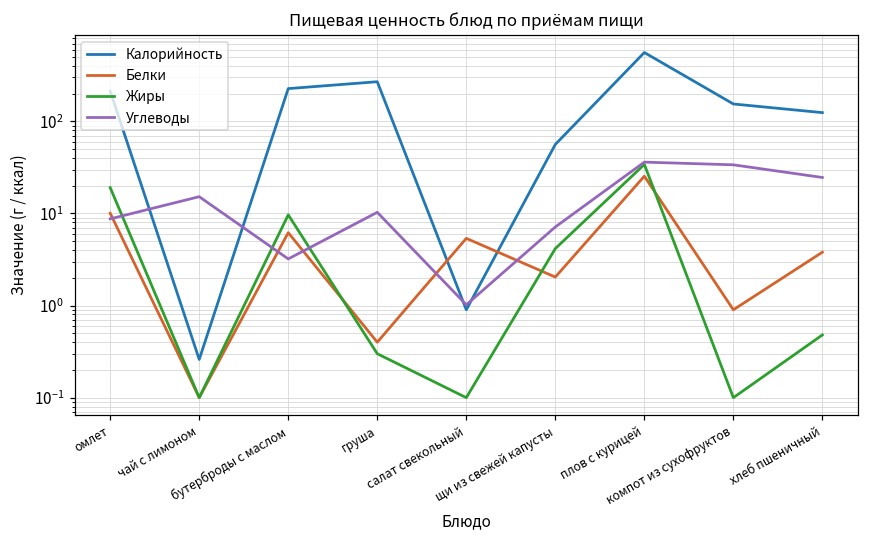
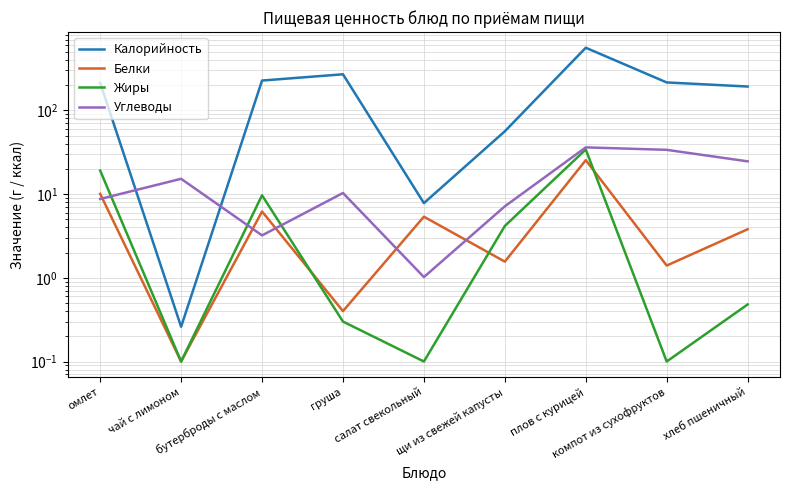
Калорийность, салат свекольный: 0.9 -> 8
Белки, щи из свежей капусты: 2.0 -> 1.6
Калорийность, компот из сухофруктов: 150 -> 220
Белки, компот из сухофруктов: 0.9 -> 1.4
Калорийность, хлеб пшеничный: 120 -> 190
